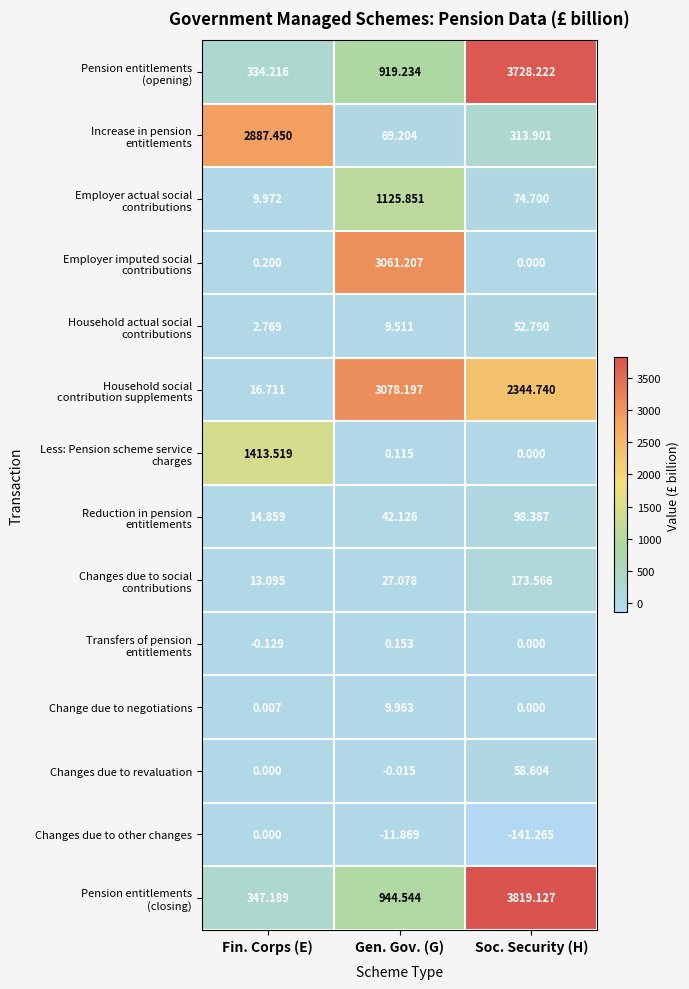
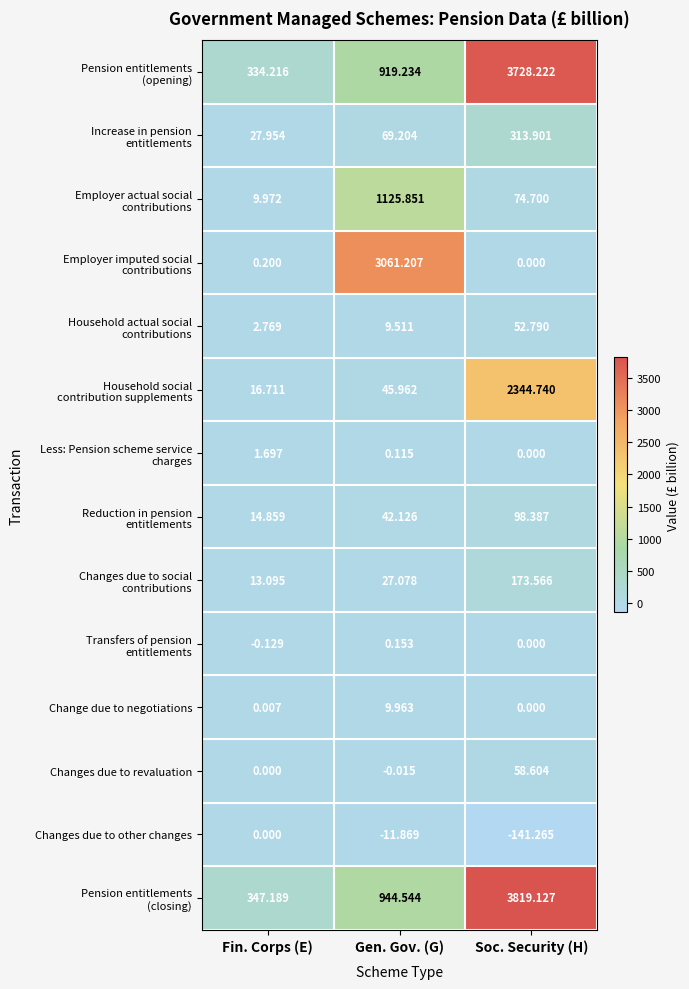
Increase in pension entitlements, Fin. Corps (E): 2887.450 -> 27.954
Household social contribution supplements, Gen. Gov. (G): 3078.197 -> 45.962
Less: Pension scheme service charges, Fin. Corps (E): 1413.519 -> 1.697
